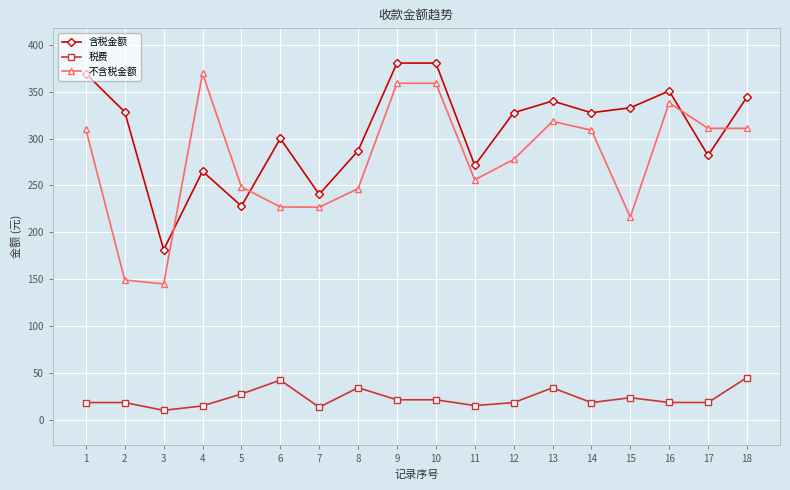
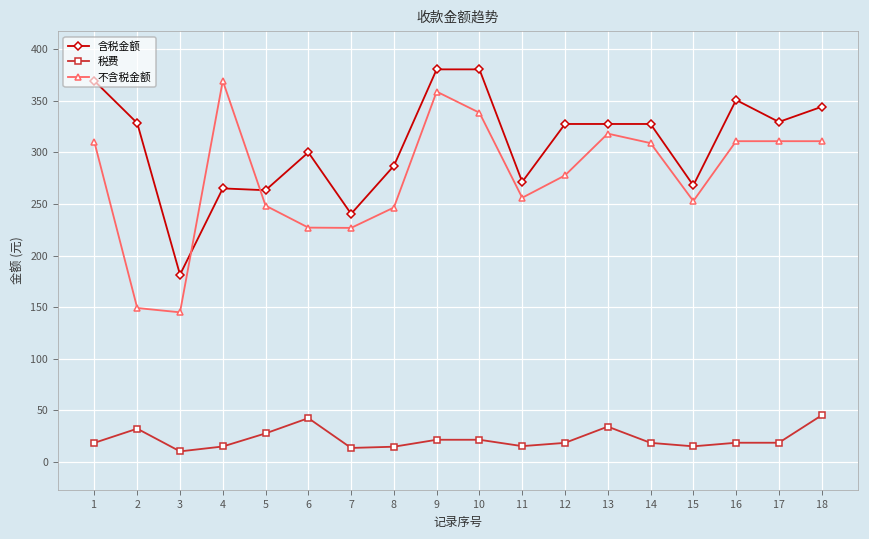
税费, 2: 20 -> 30
含税金额, 5: 230 -> 260
税费, 8: 30 -> 10
不含税金额, 10: 360 -> 340
含税金额, 13: 340 -> 330
含税金额, 15: 330 -> 270
税费, 15: 24 -> 15
不含税金额, 15: 220 -> 250
不含税金额, 16: 340 -> 310
含税金额, 17: 280 -> 330
